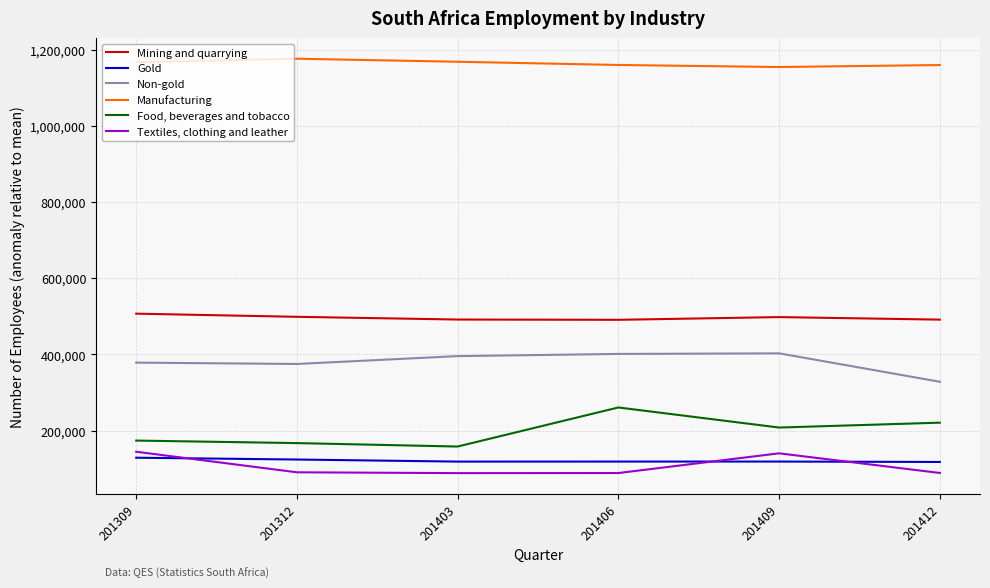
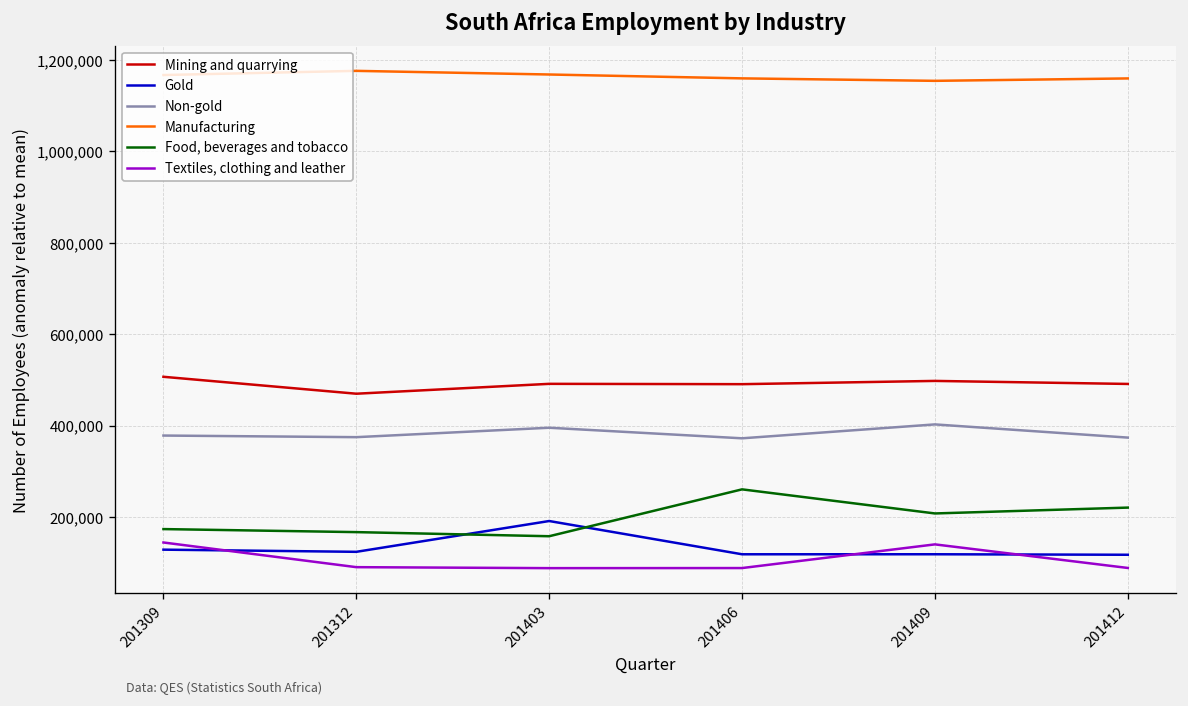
Mining and quarrying, 201312: 500,000 -> 470,000
Gold, 201403: 120,000 -> 190,000
Non-gold, 201406: 400,000 -> 370,000
Non-gold, 201412: 330,000 -> 370,000
